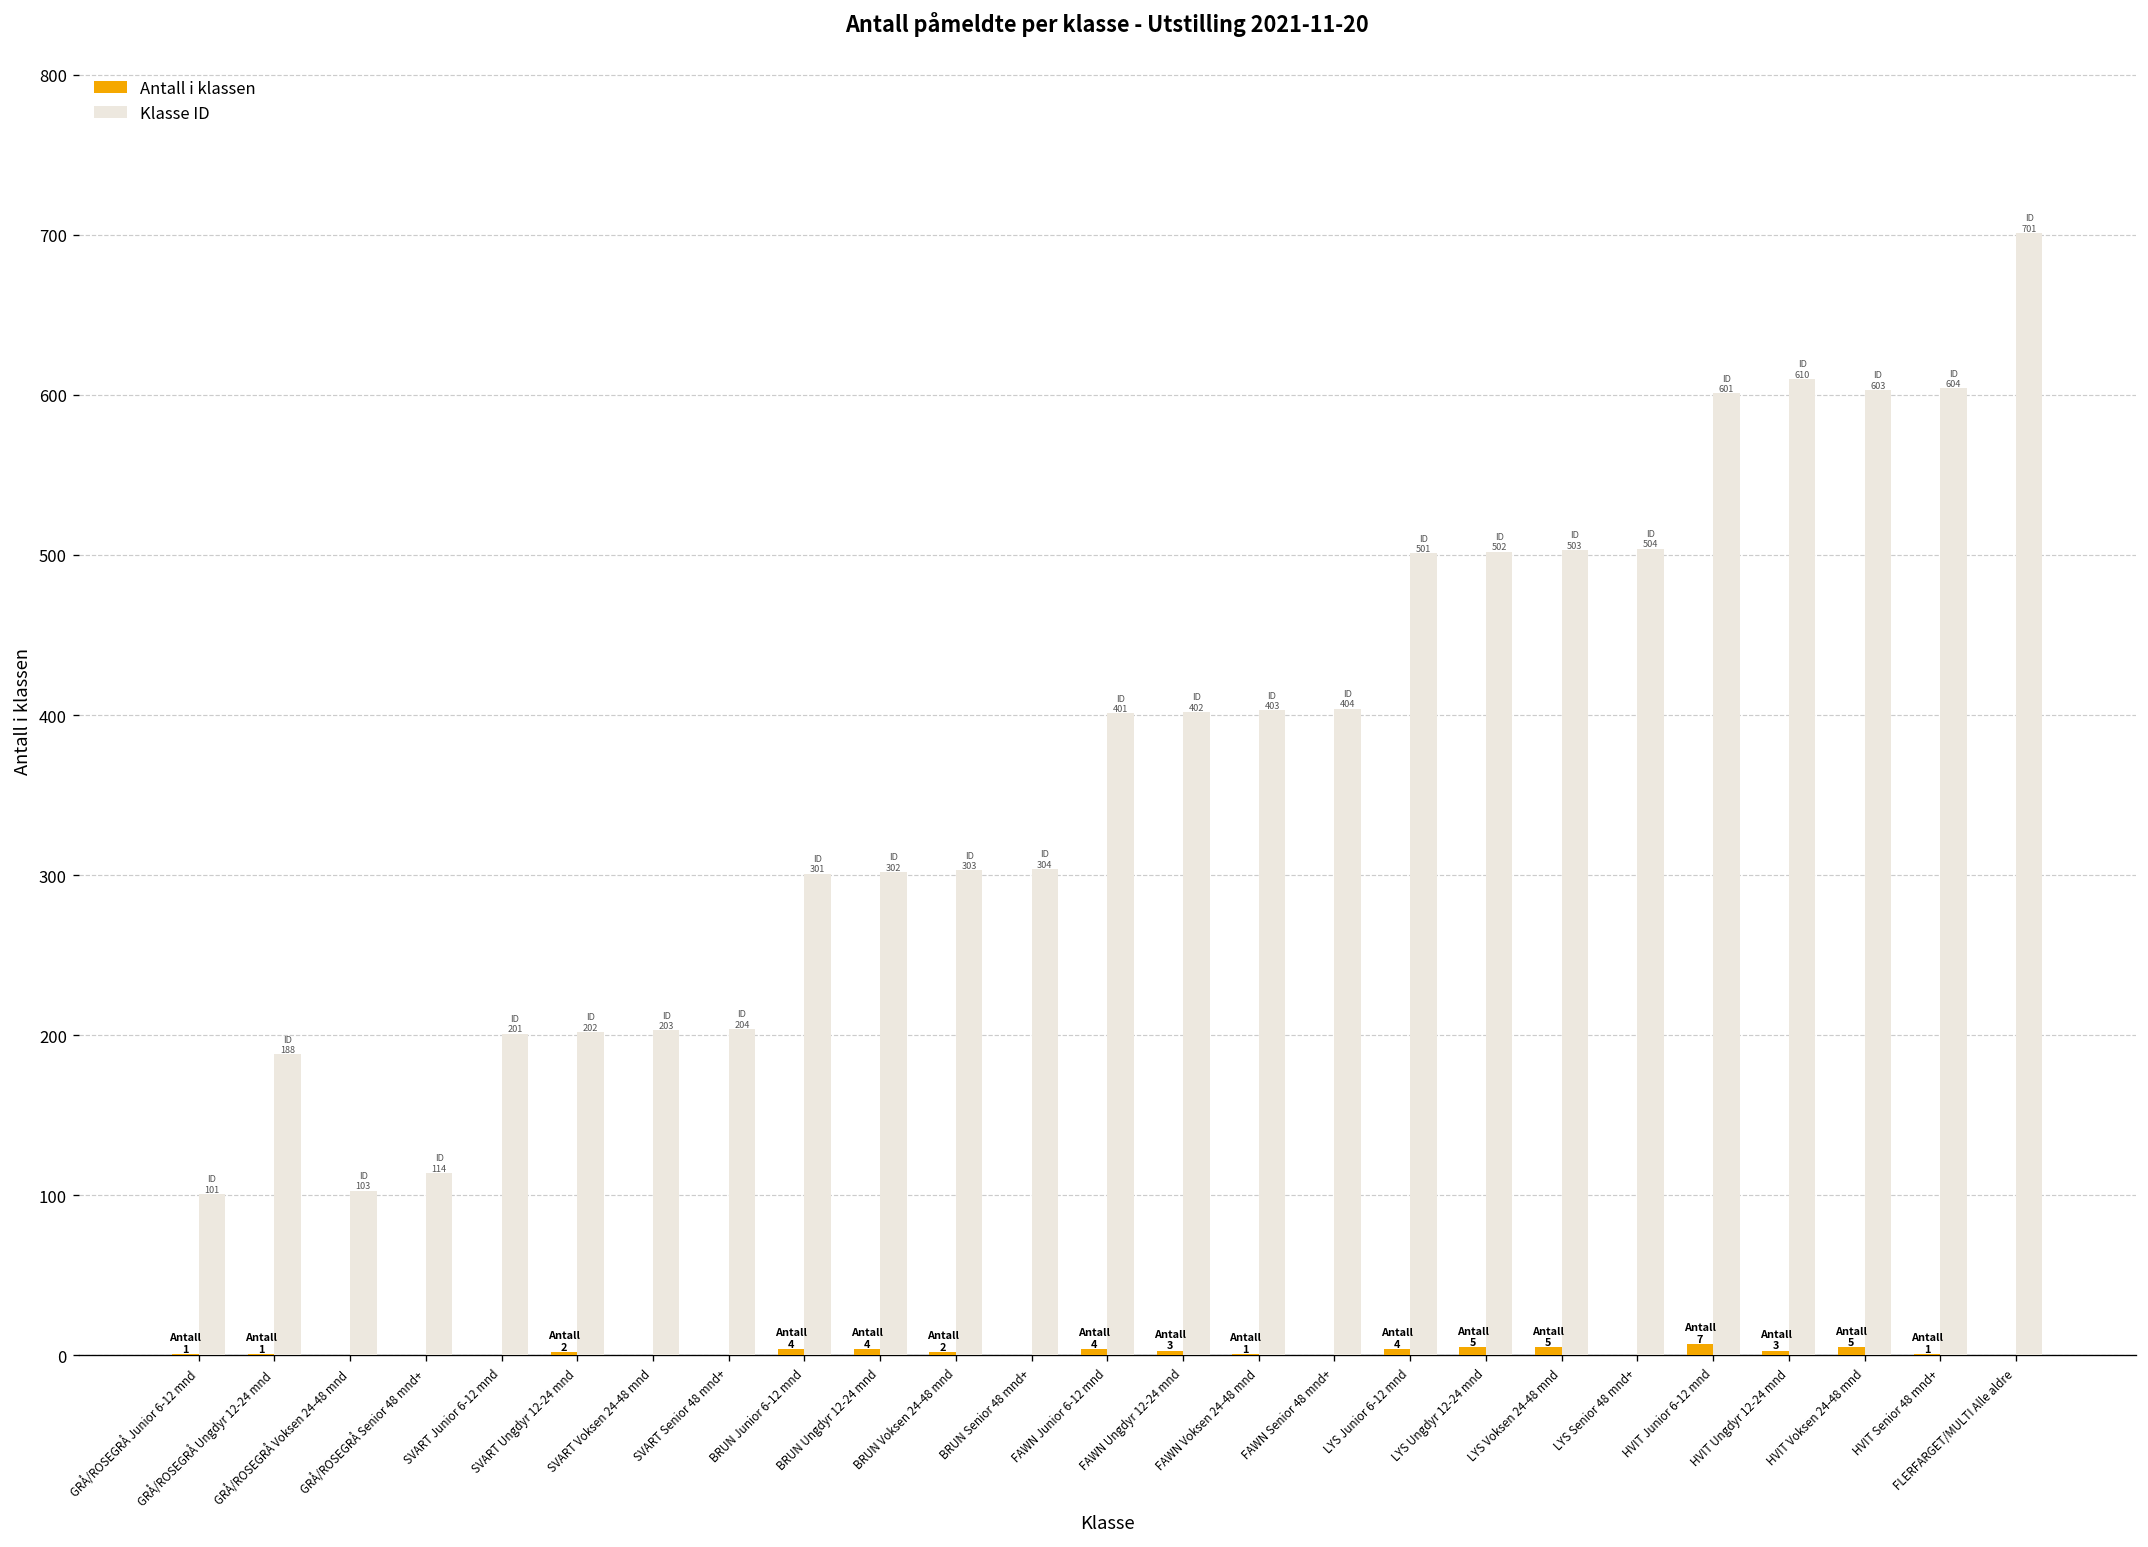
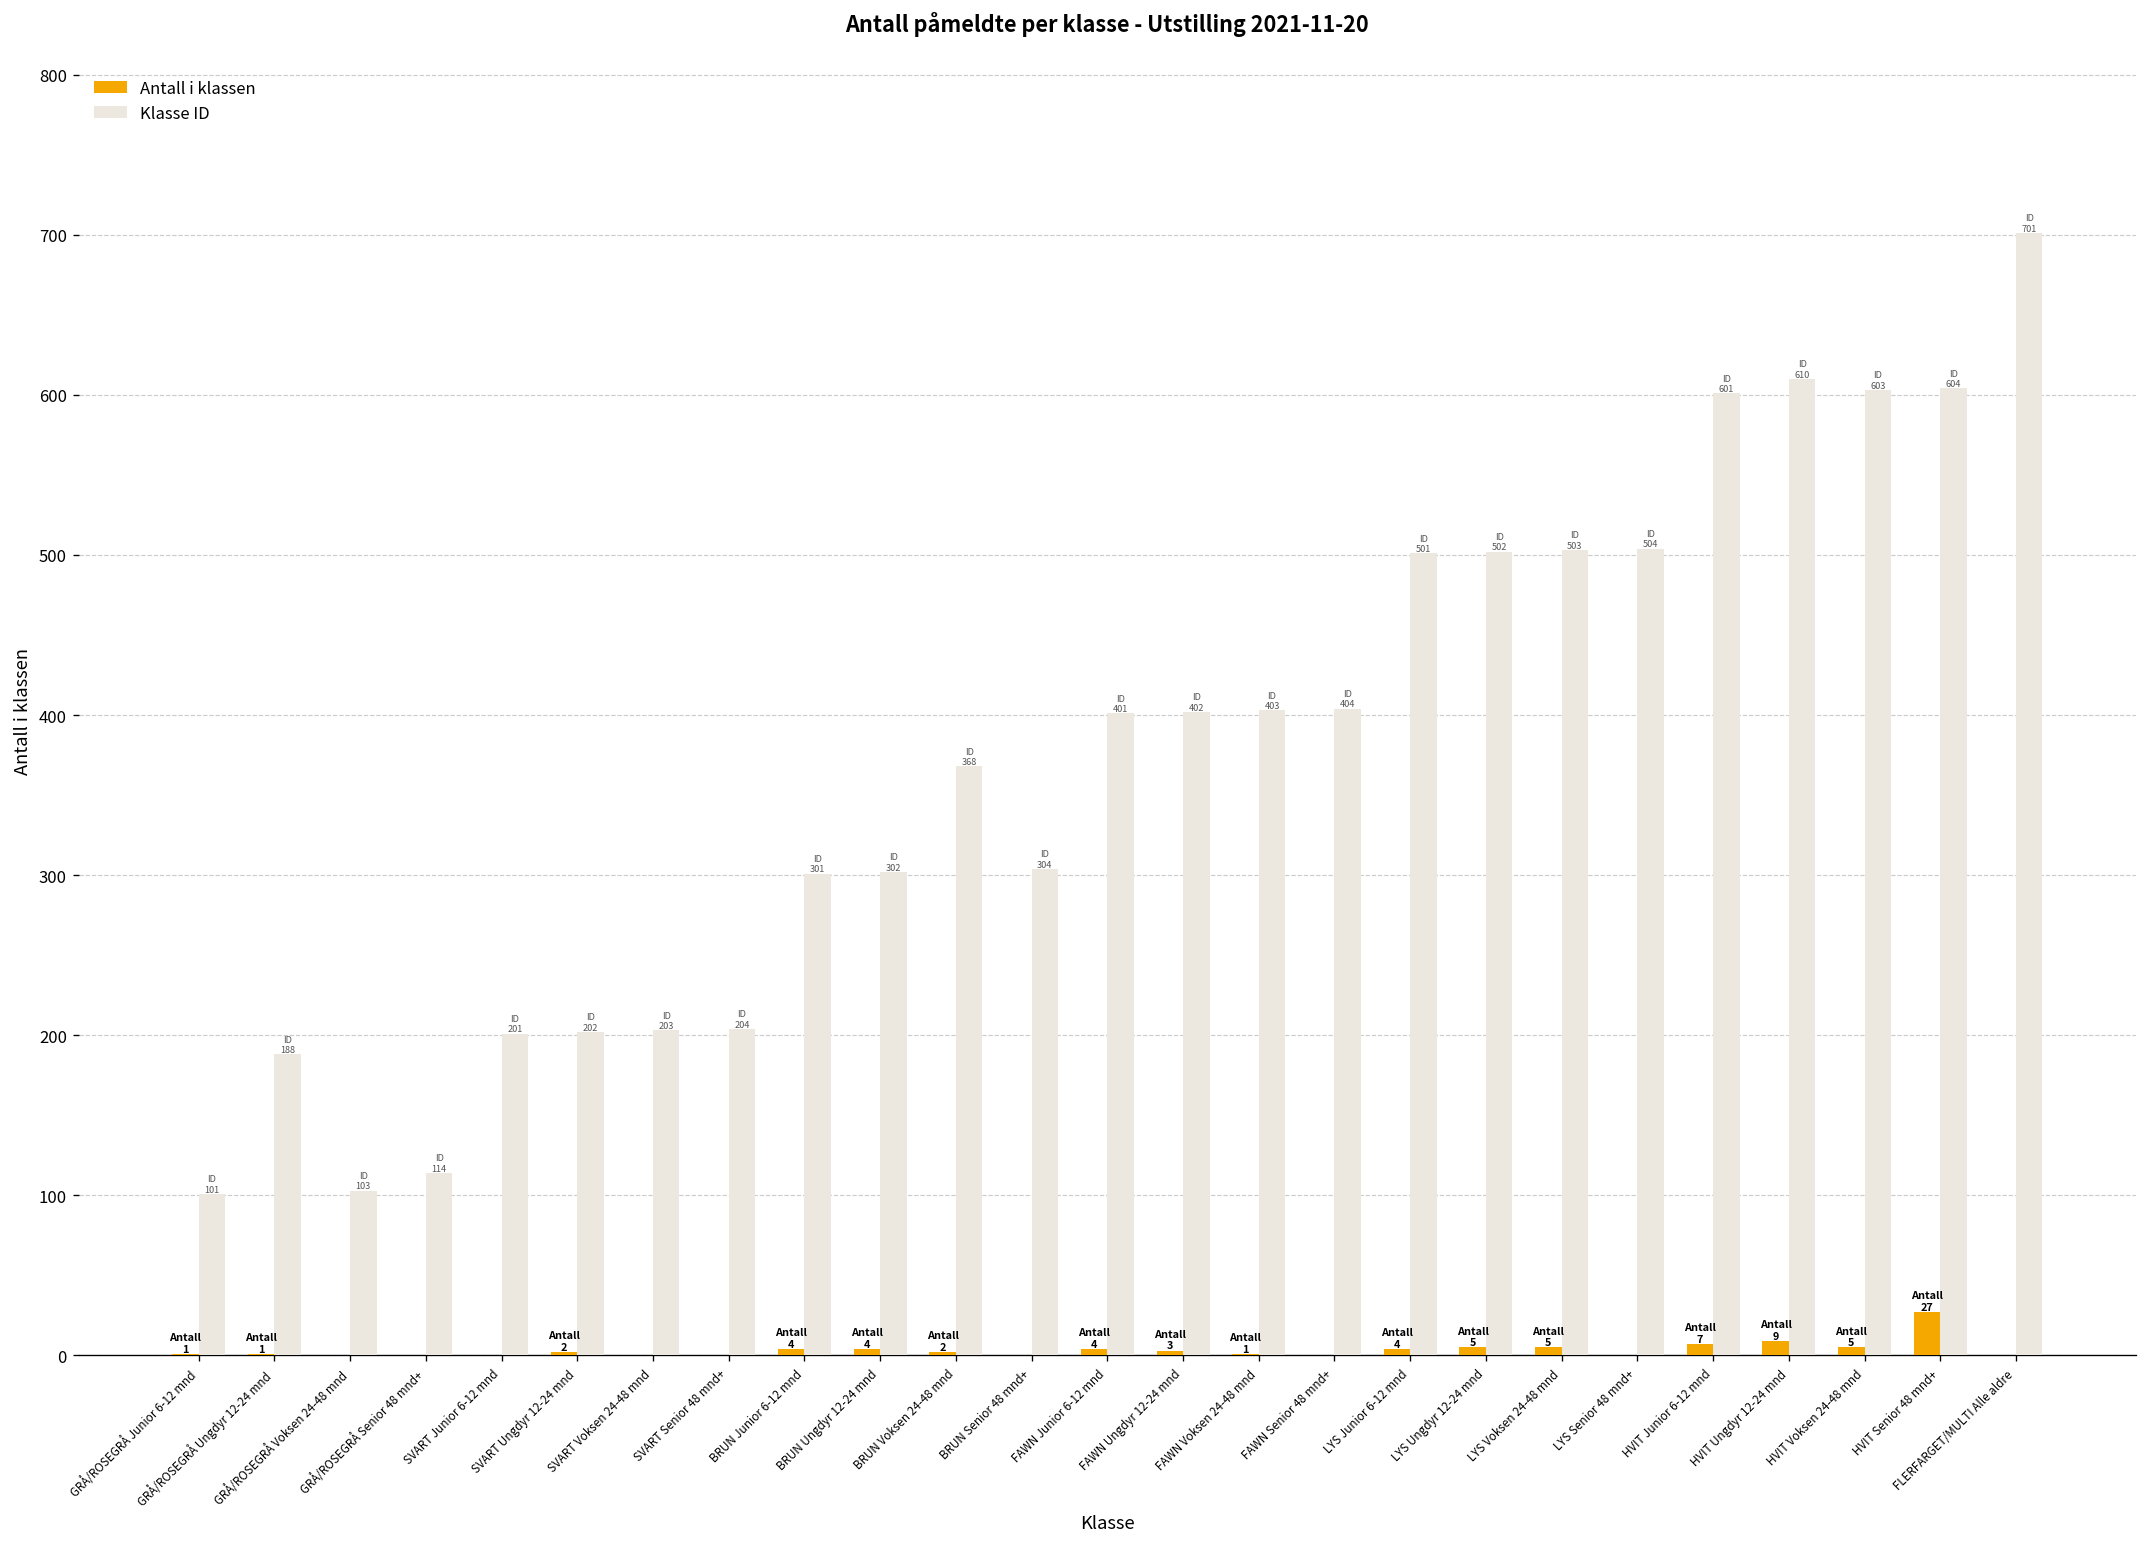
Klasse ID, BRUN Voksen 24-48 mnd: 303 -> 368
Antall i klassen, HVIT Ungdyr 12-24 mnd: 3 -> 9
Antall i klassen, HVIT Senior 48 mnd+: 1 -> 27
